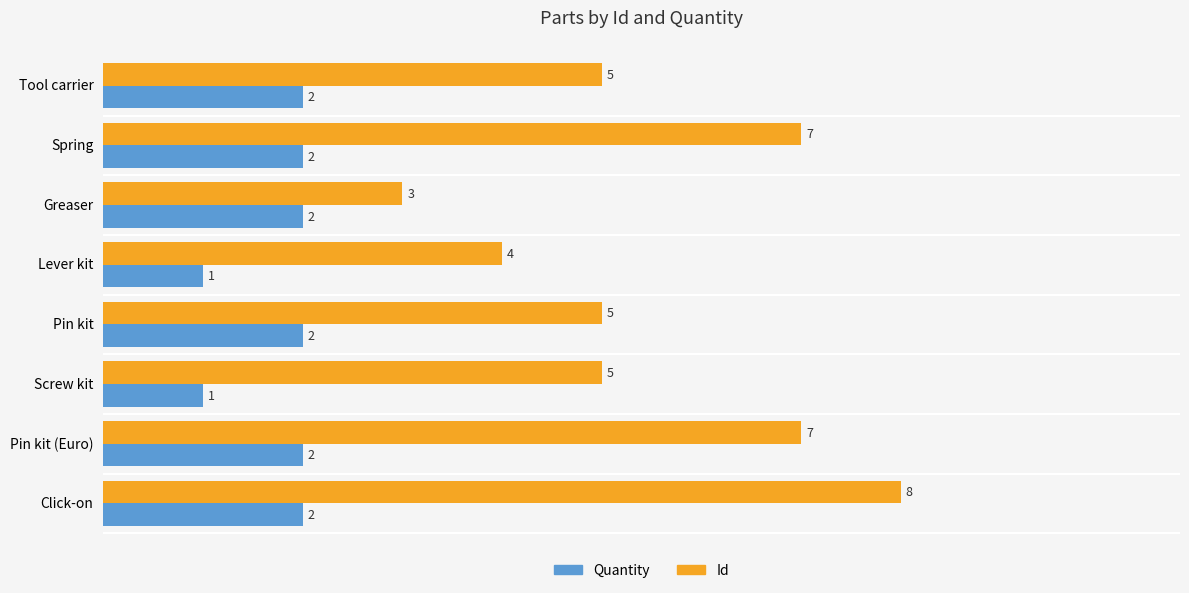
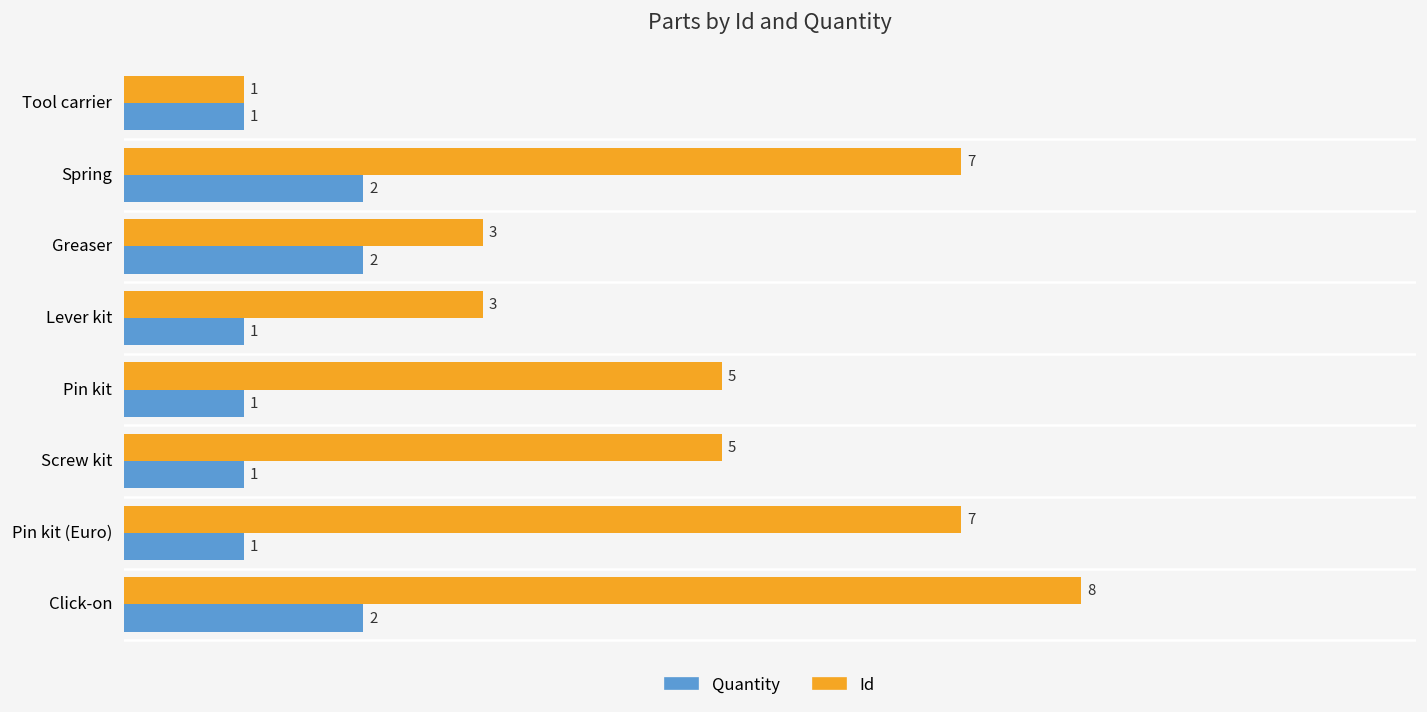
Id, Tool carrier: 5 -> 1
Quantity, Tool carrier: 2 -> 1
Id, Lever kit: 4 -> 3
Quantity, Pin kit: 2 -> 1
Quantity, Pin kit (Euro): 2 -> 1
